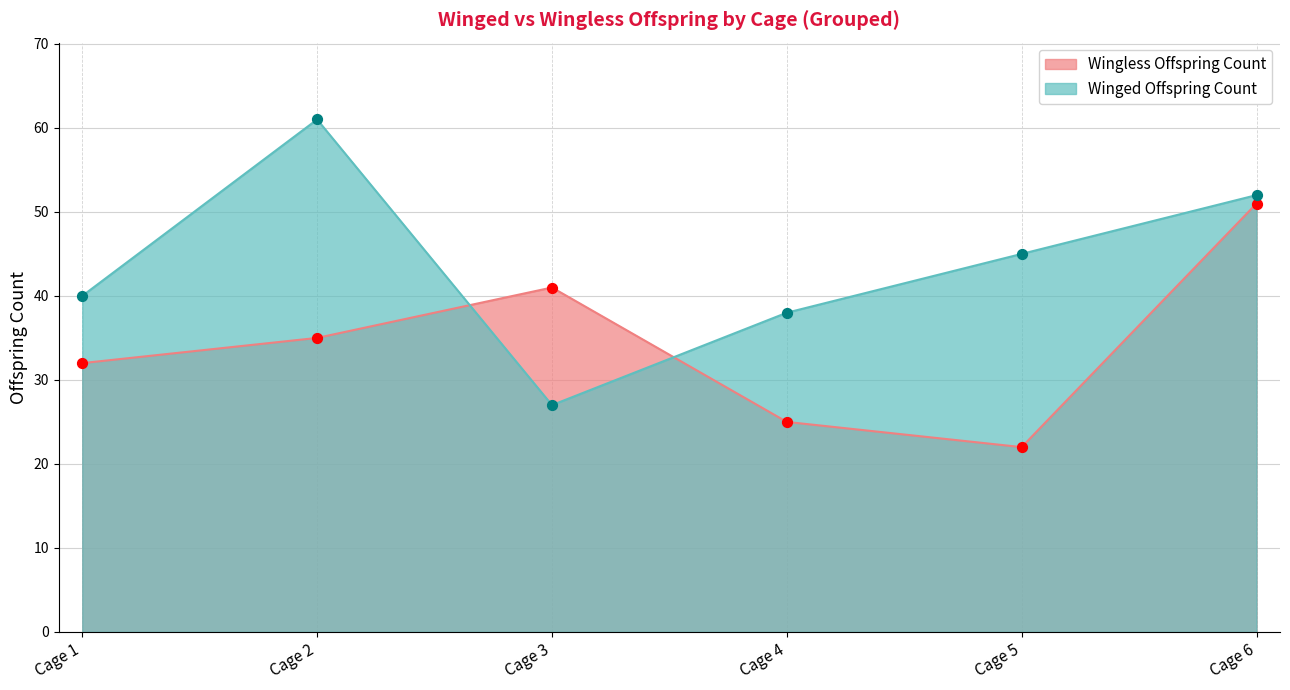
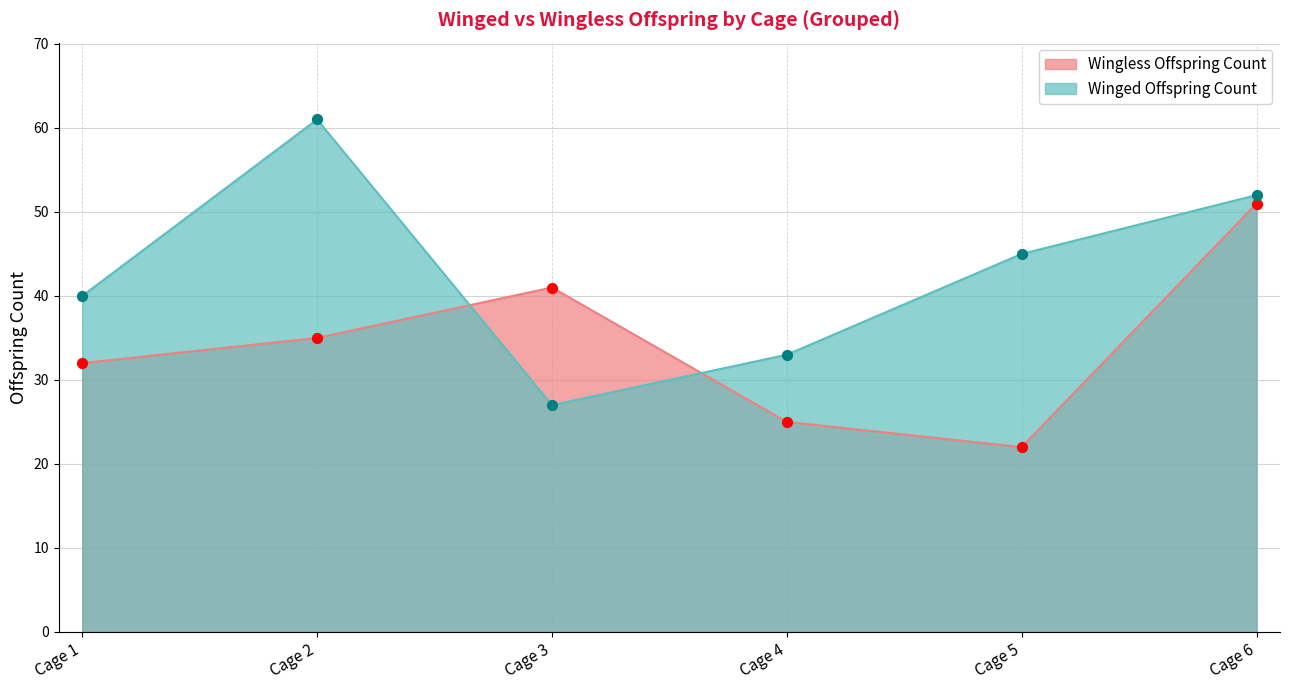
Winged Offspring Count, Cage 4: 38 -> 33
